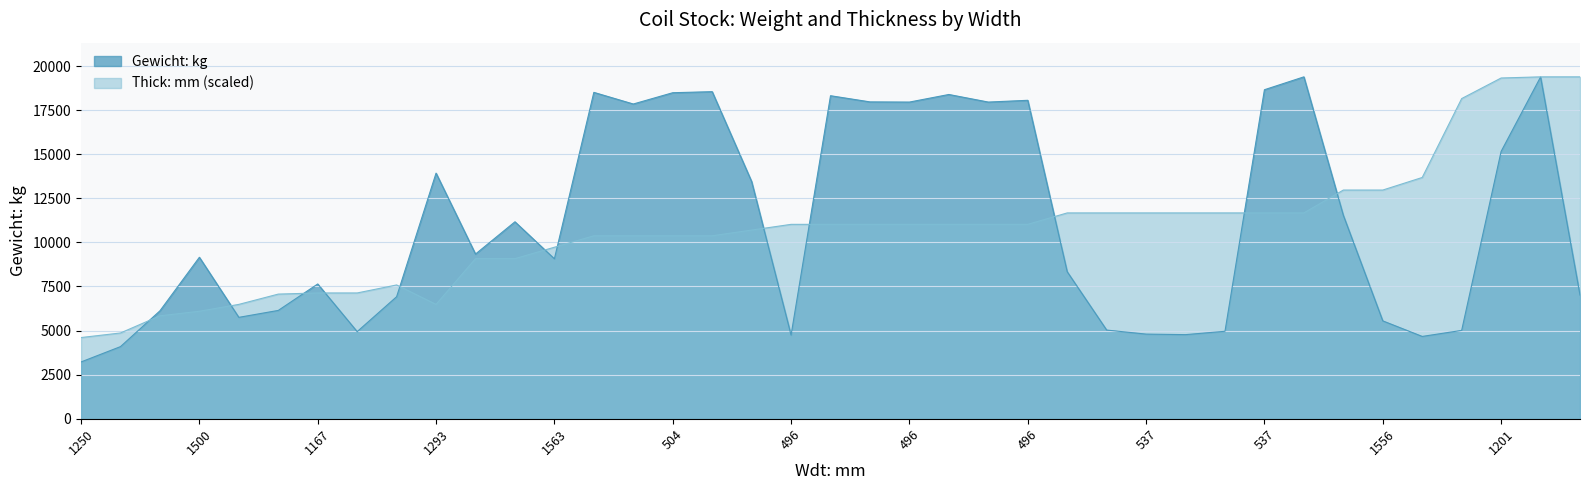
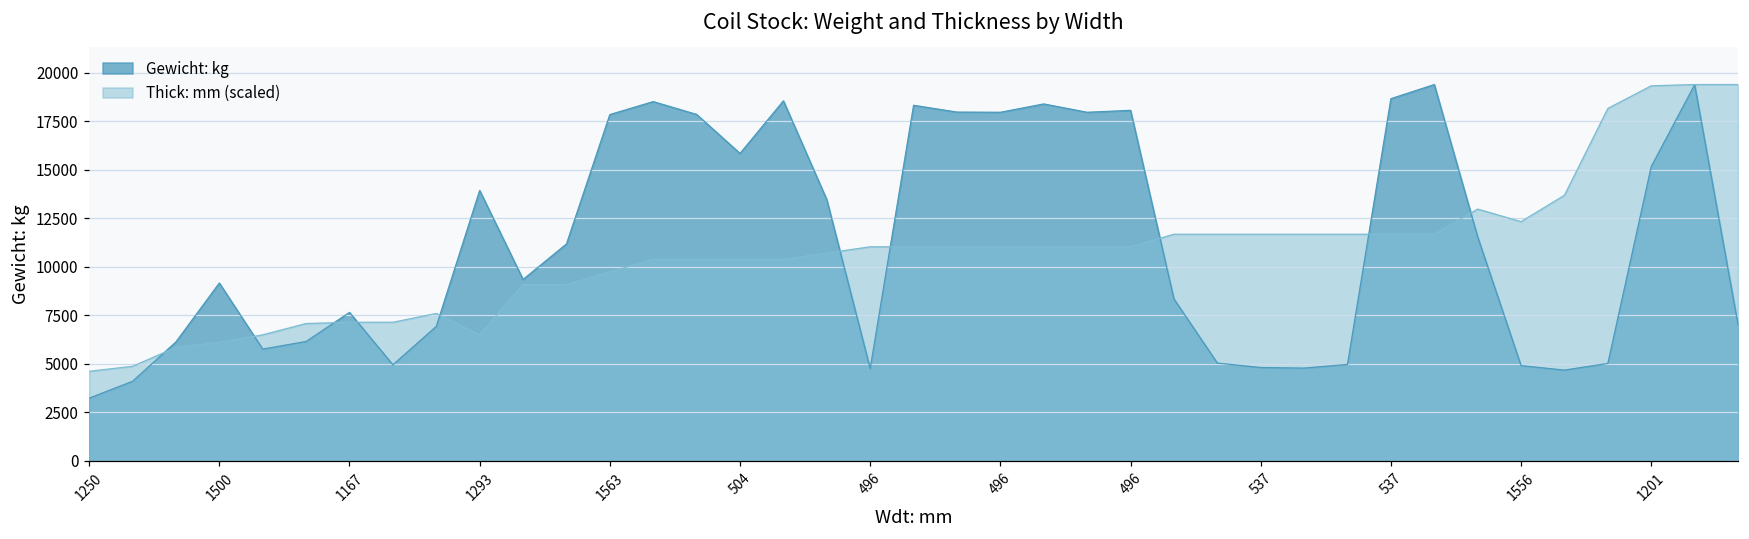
Gewicht: kg, 1563: 9100 -> 17800
Gewicht: kg, 504: 18500 -> 15800
Gewicht: kg, 1556: 5600 -> 4900
Thick: mm (scaled), 1556: 13000 -> 12300
